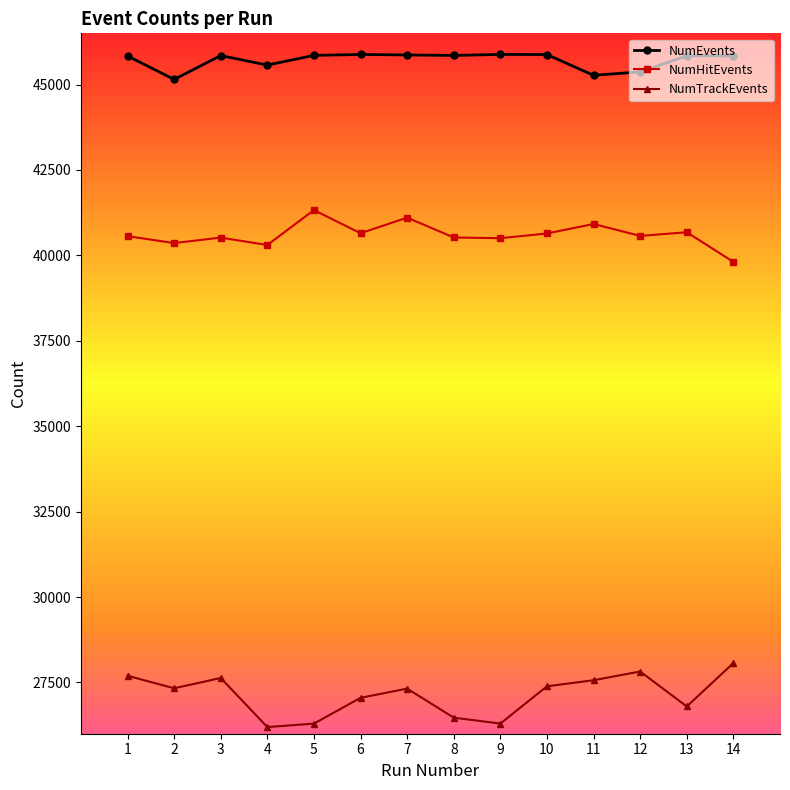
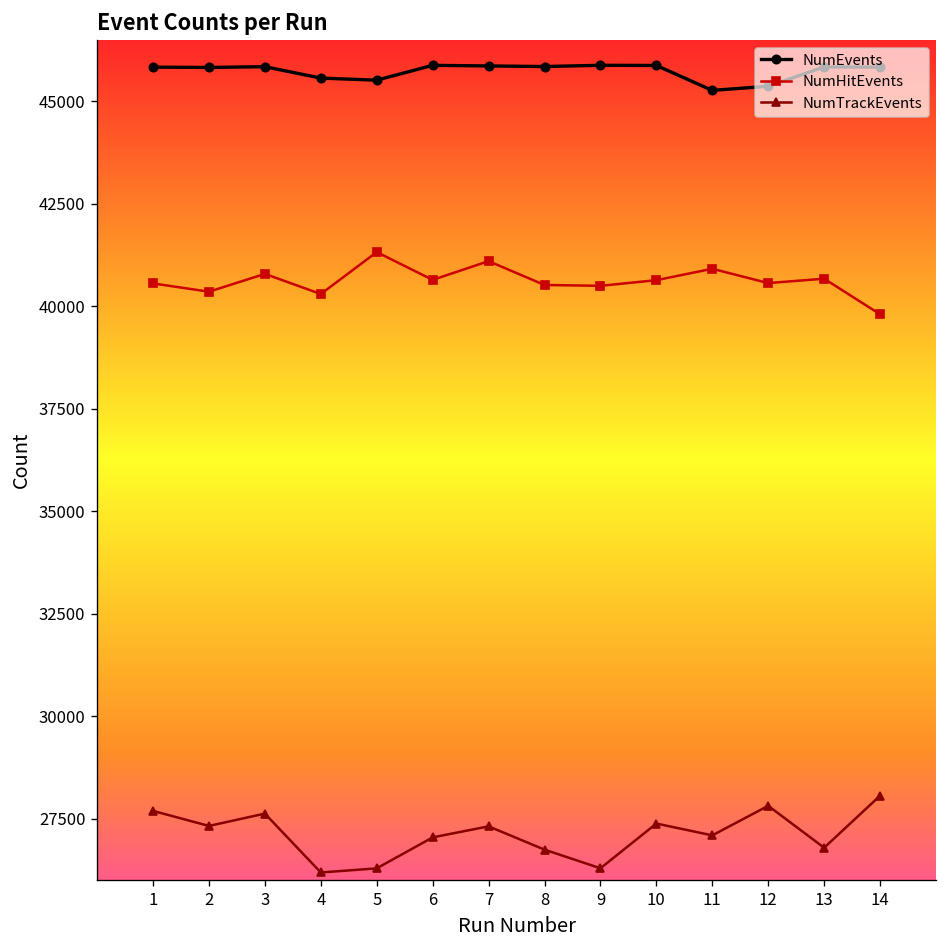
NumEvents, 2: 45200 -> 45800
NumHitEvents, 3: 40500 -> 40800
NumEvents, 5: 45900 -> 45500
NumTrackEvents, 8: 26500 -> 26800
NumTrackEvents, 11: 27600 -> 27100
